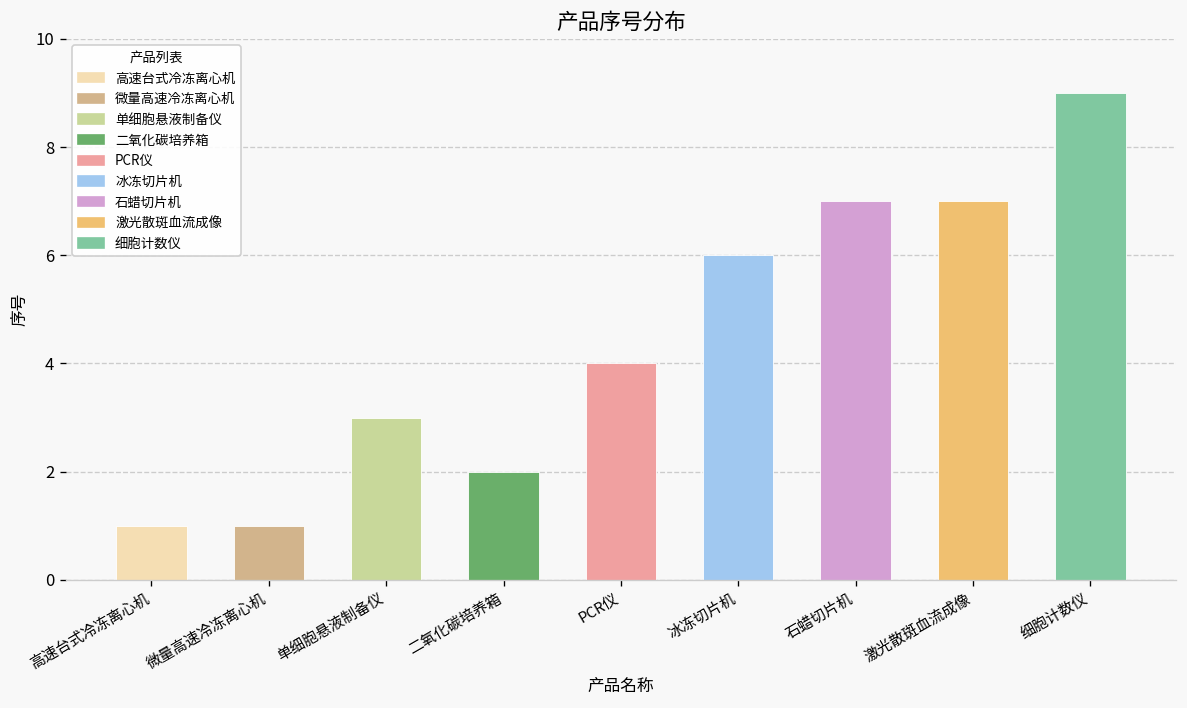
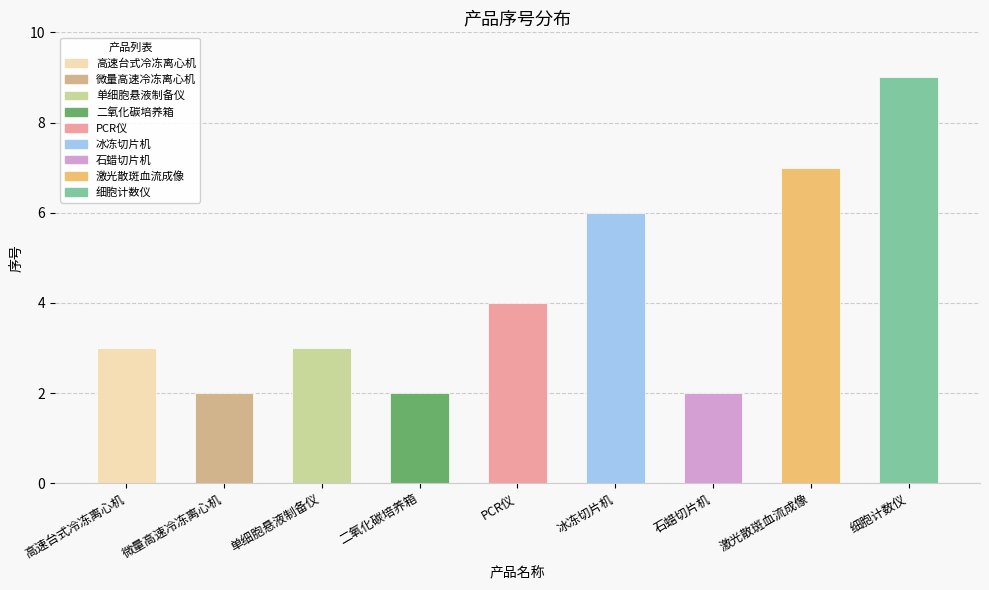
高速台式冷冻离心机: 1 -> 3
微量高速冷冻离心机: 1 -> 2
石蜡切片机: 7 -> 2
